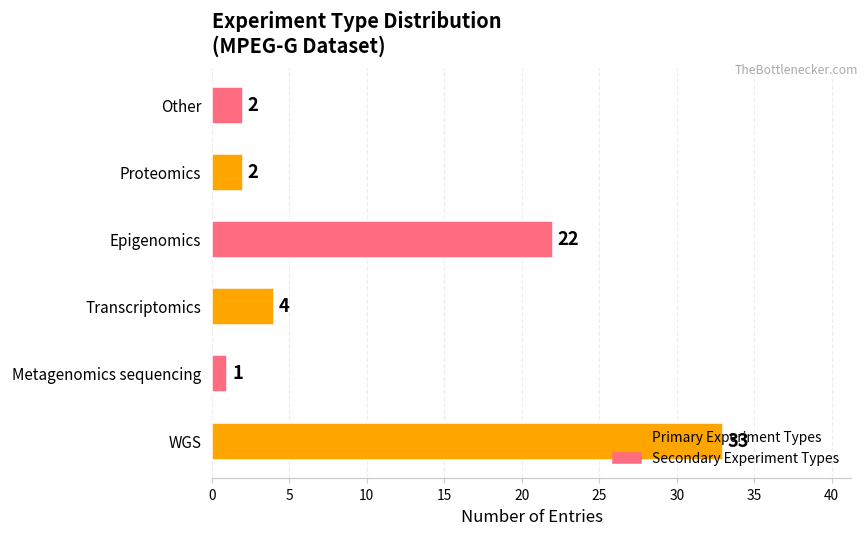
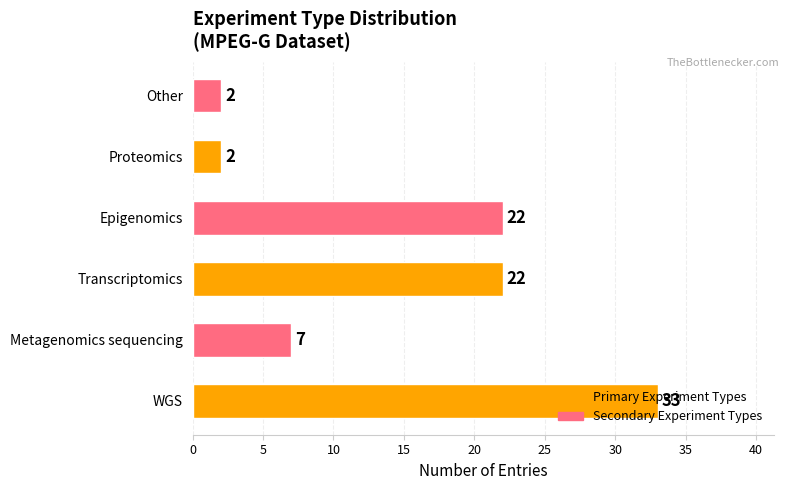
Transcriptomics: 4 -> 22
Metagenomics sequencing: 1 -> 7
